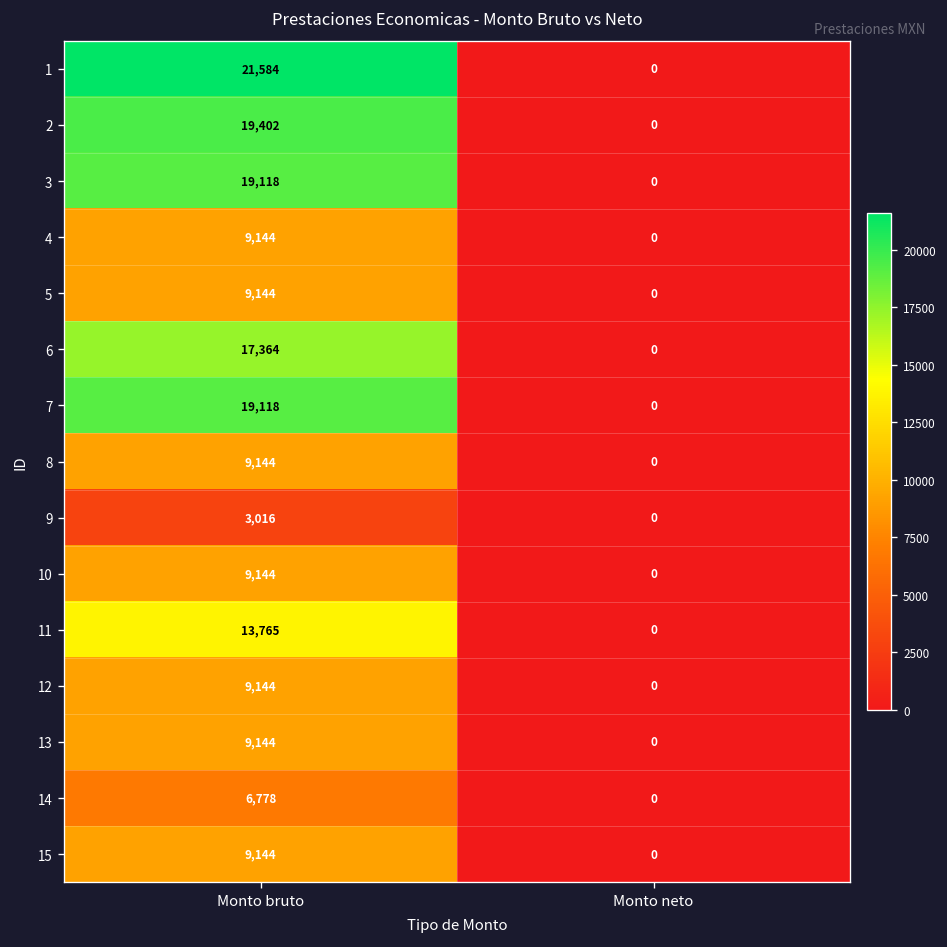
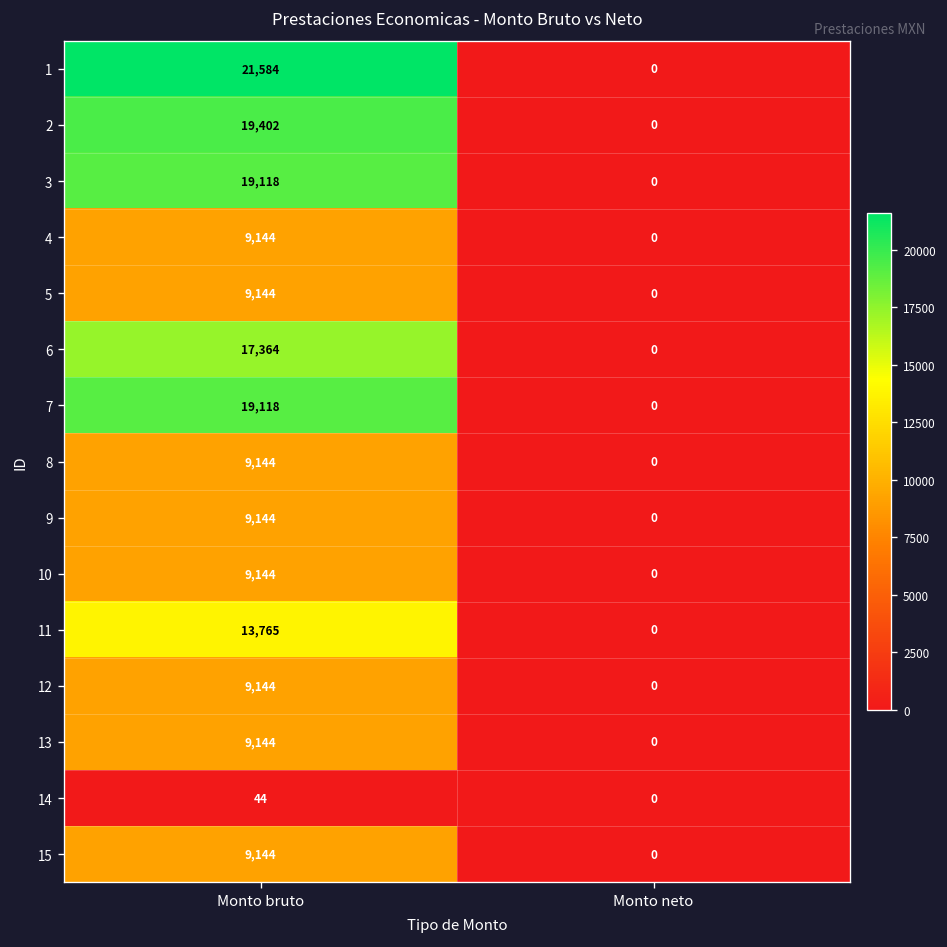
9, Monto bruto: 3,016 -> 9,144
14, Monto bruto: 6,778 -> 44
